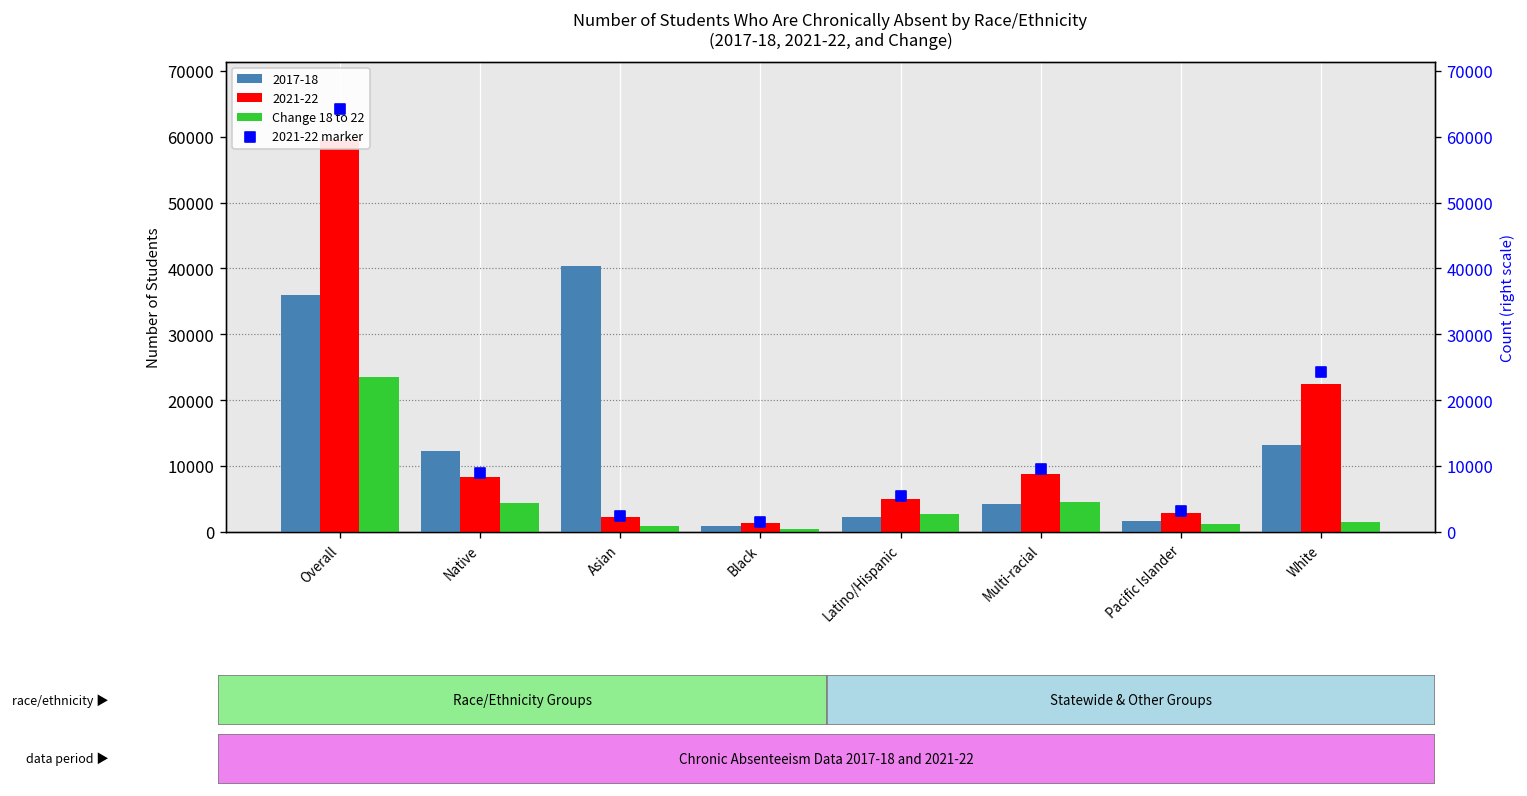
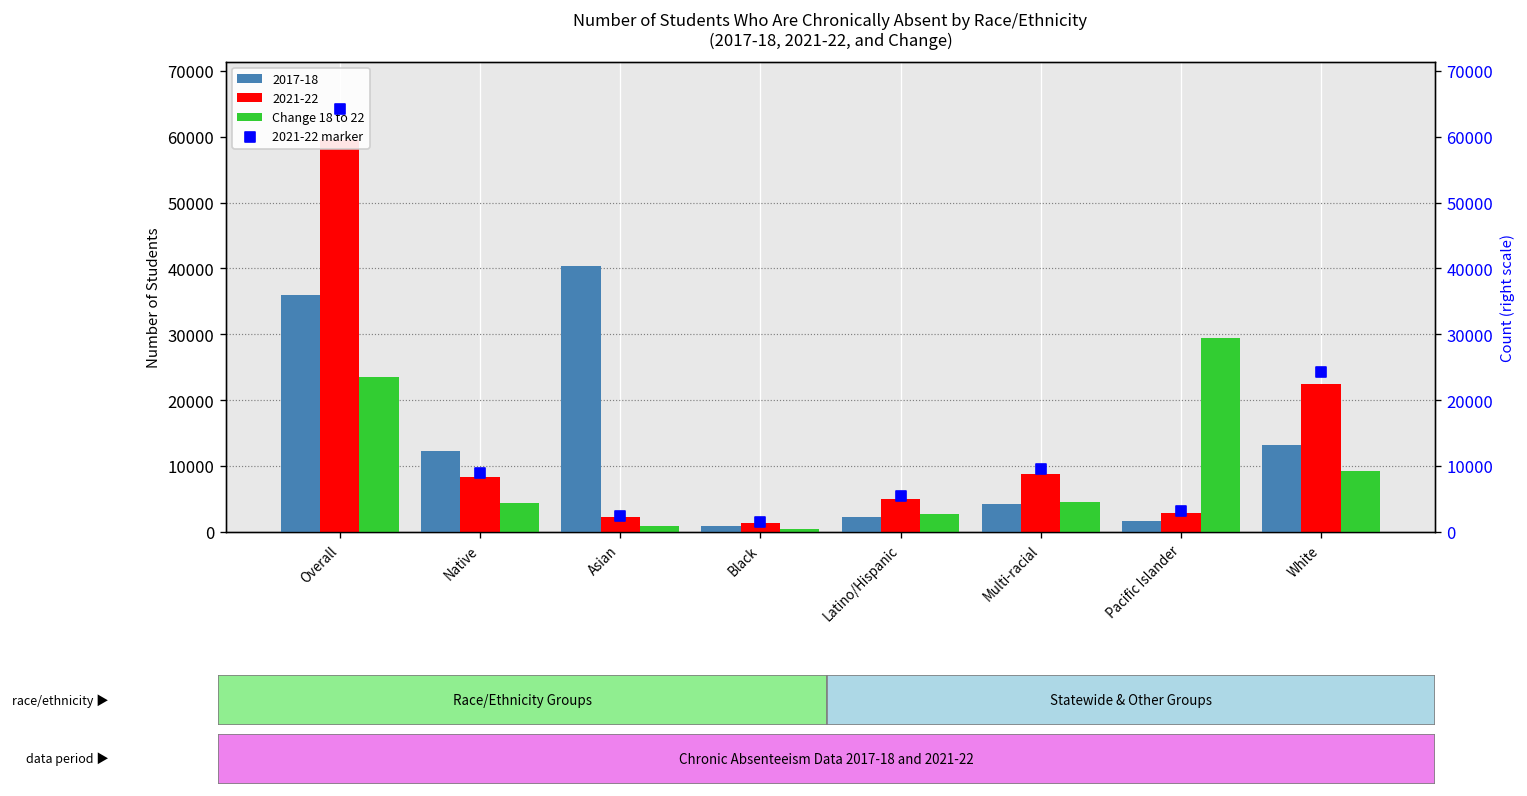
Change 18 to 22, Pacific Islander: 1000 -> 29000
Change 18 to 22, White: 1000 -> 9000
